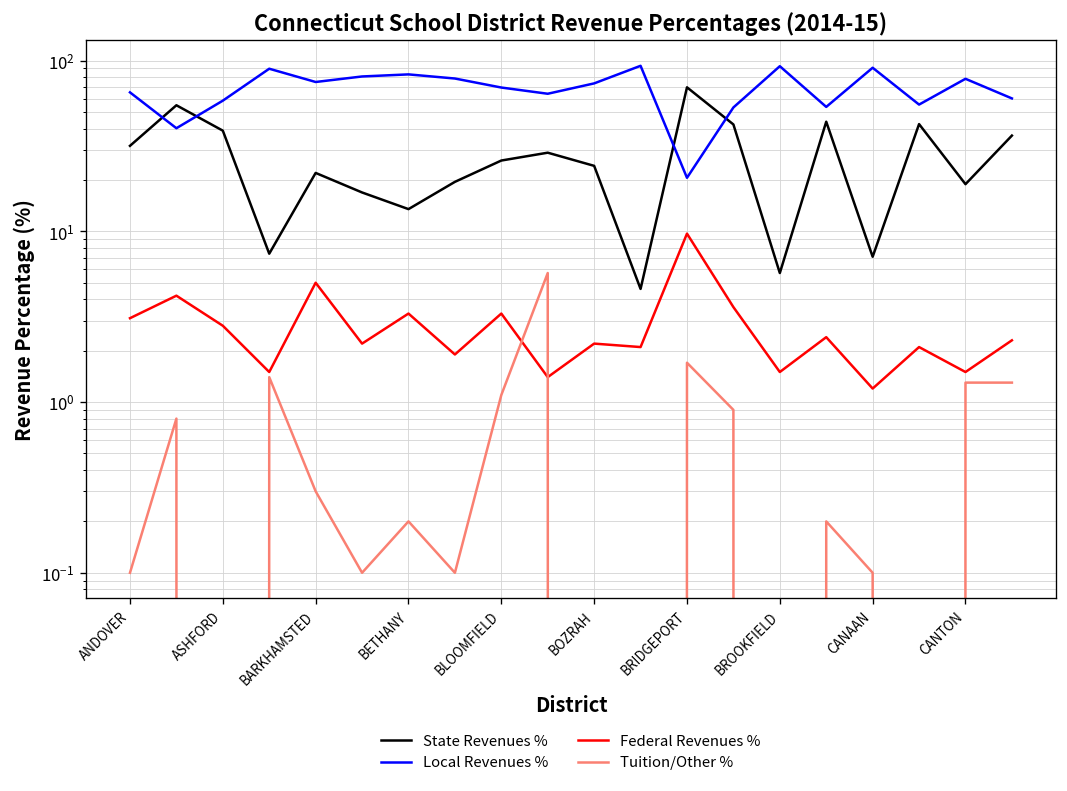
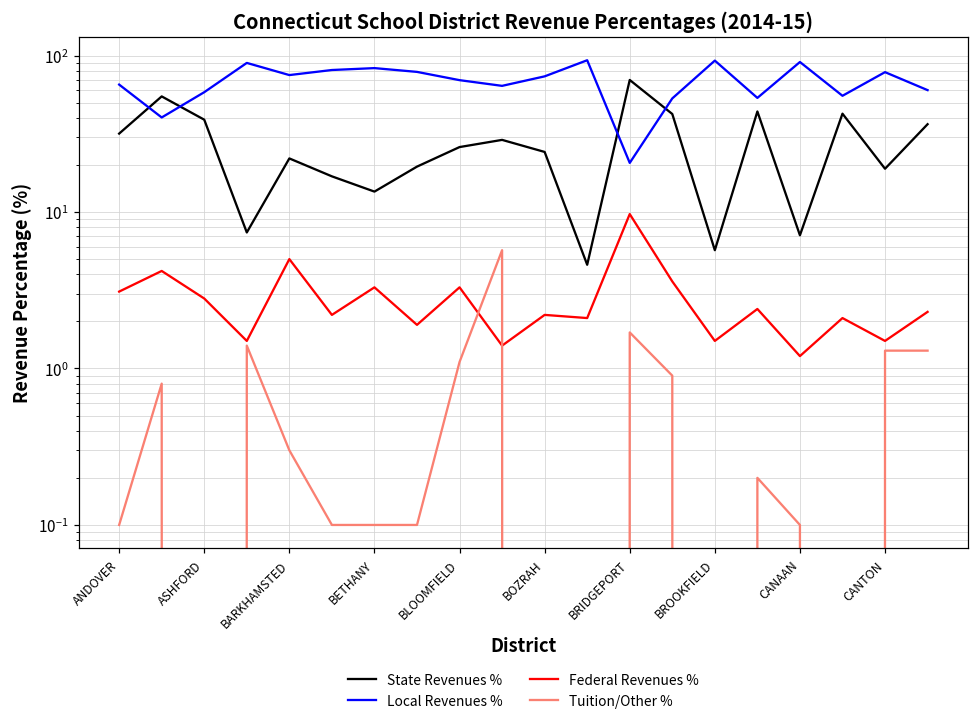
Tuition/Other %, BETHANY: 0.2 -> 0.1
